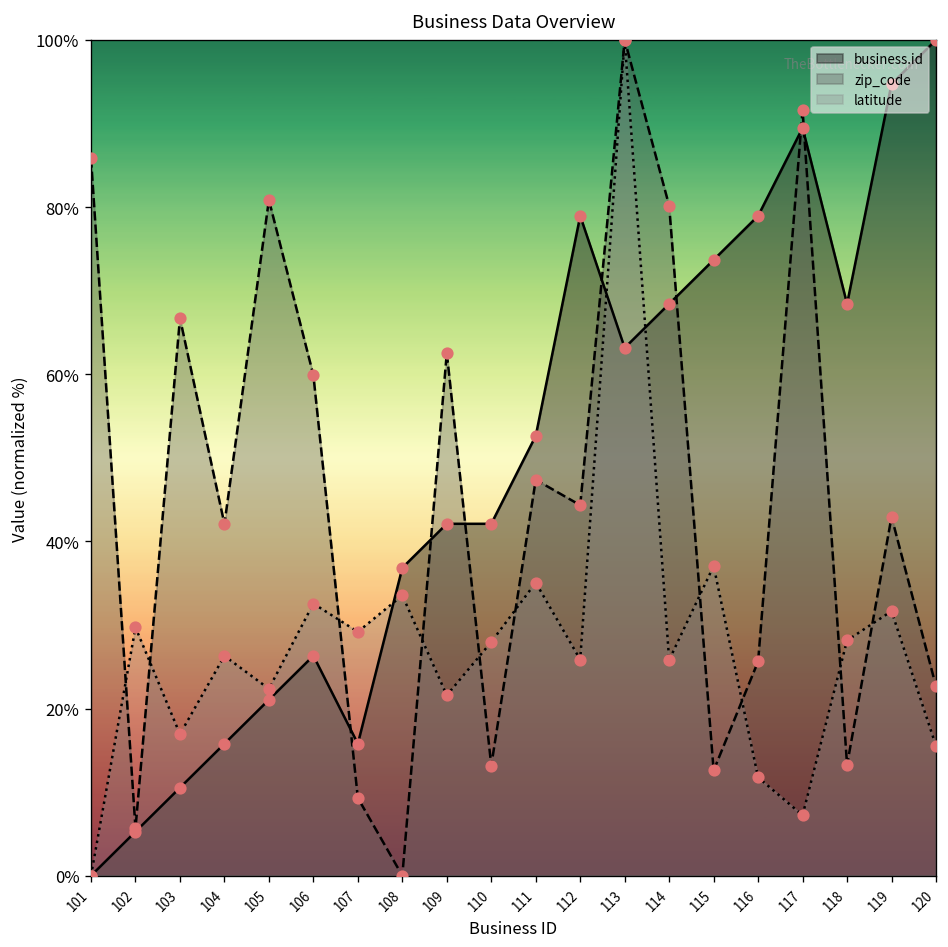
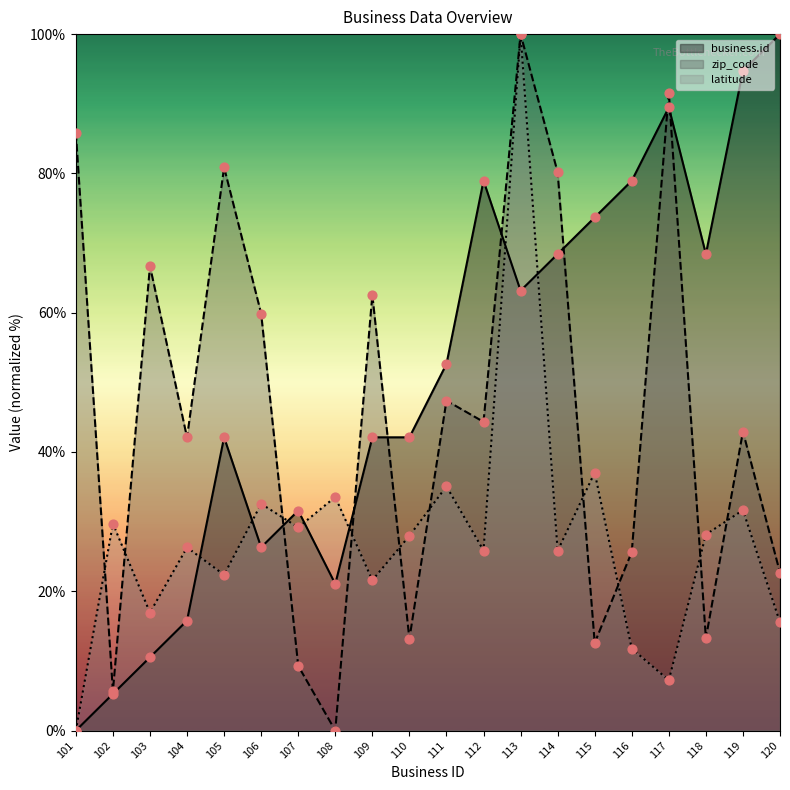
business.id, 105: 21% -> 42%
business.id, 107: 16% -> 32%
business.id, 108: 37% -> 21%
